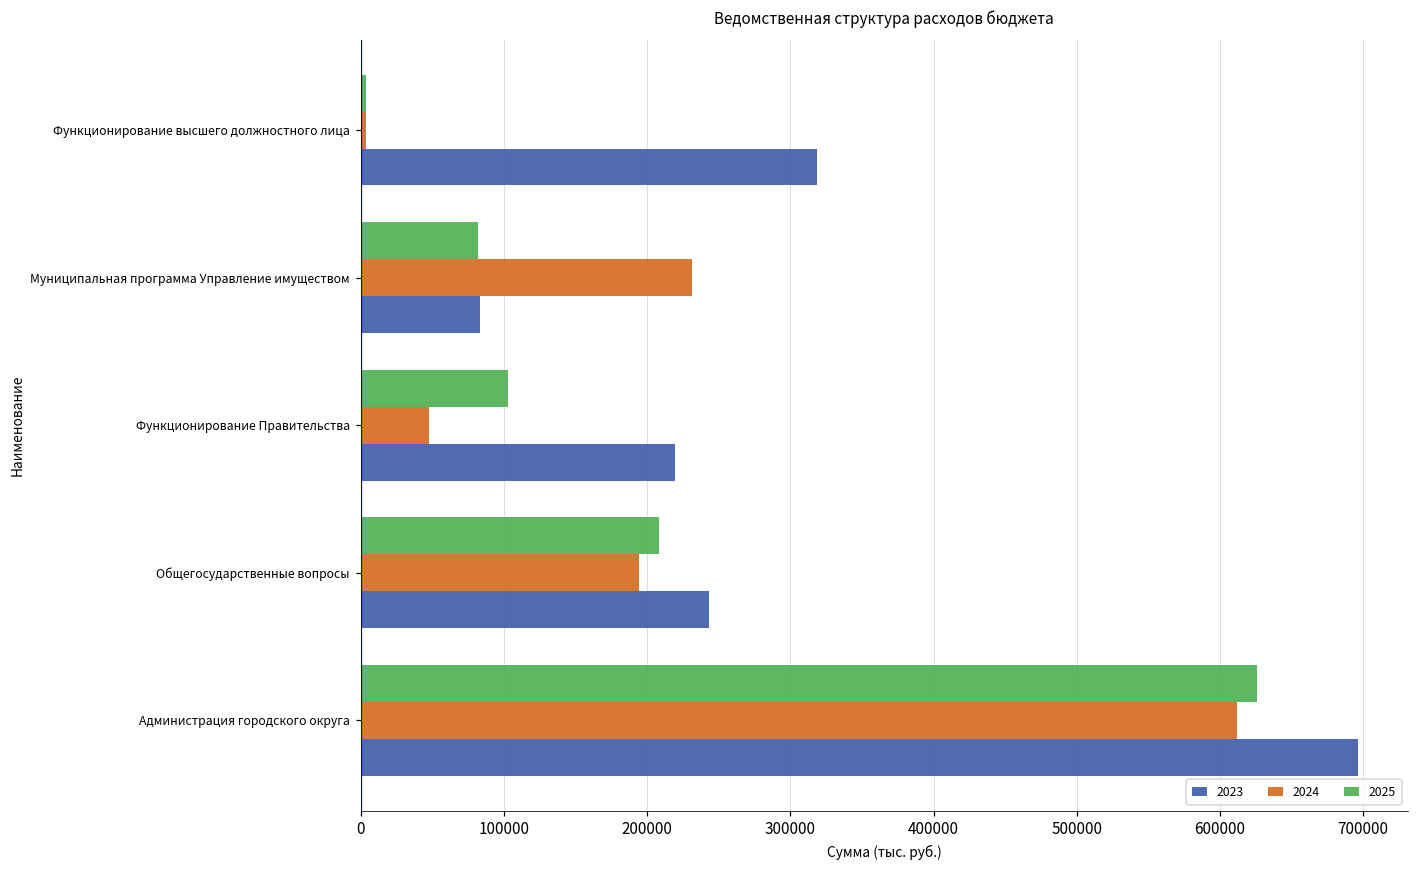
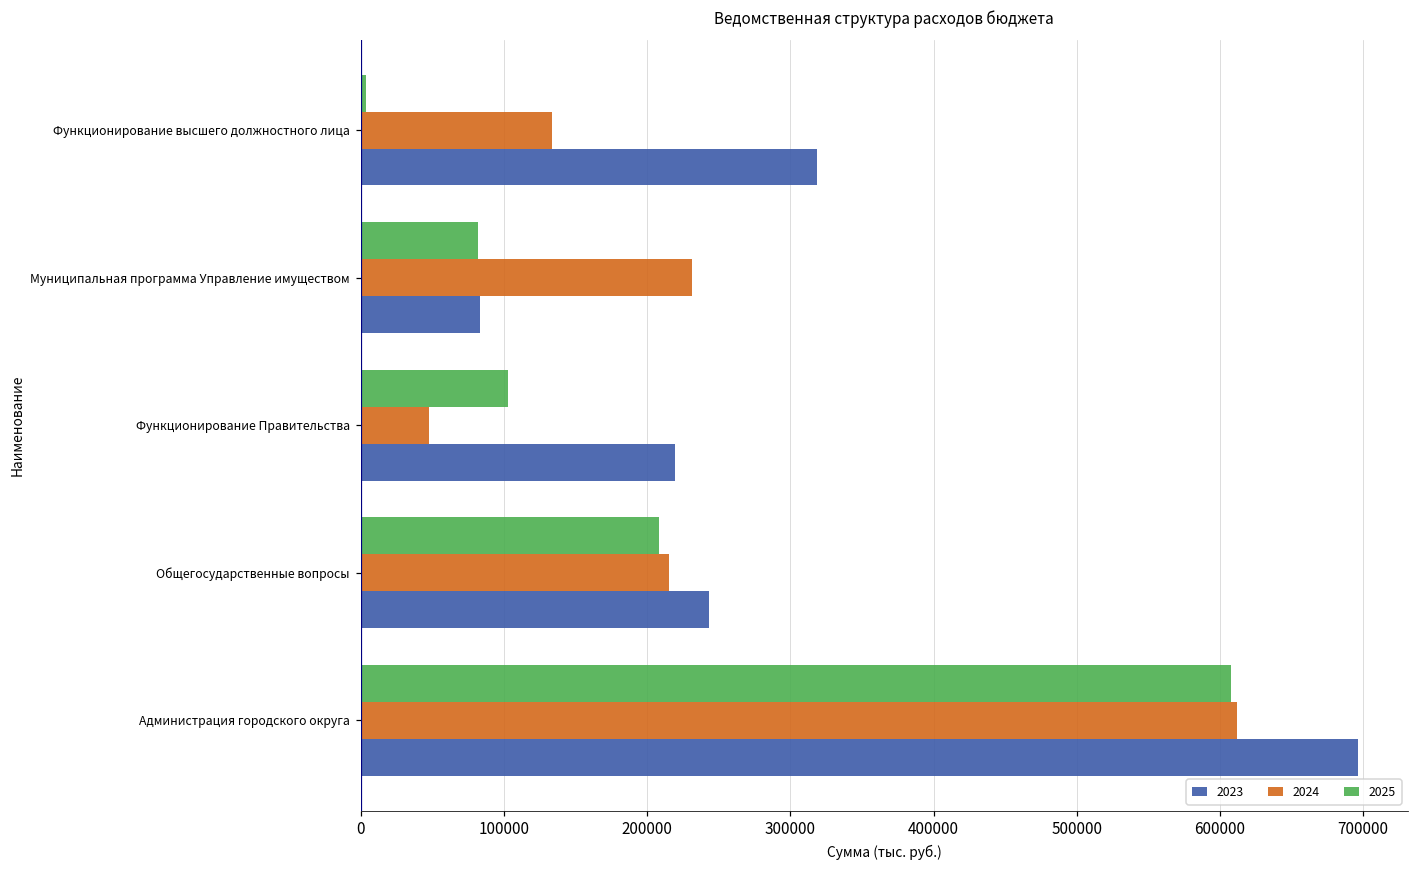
2024, Функционирование высшего должностного лица: 3000 -> 133000
2024, Общегосударственные вопросы: 194000 -> 215000
2025, Администрация городского округа: 626000 -> 608000
